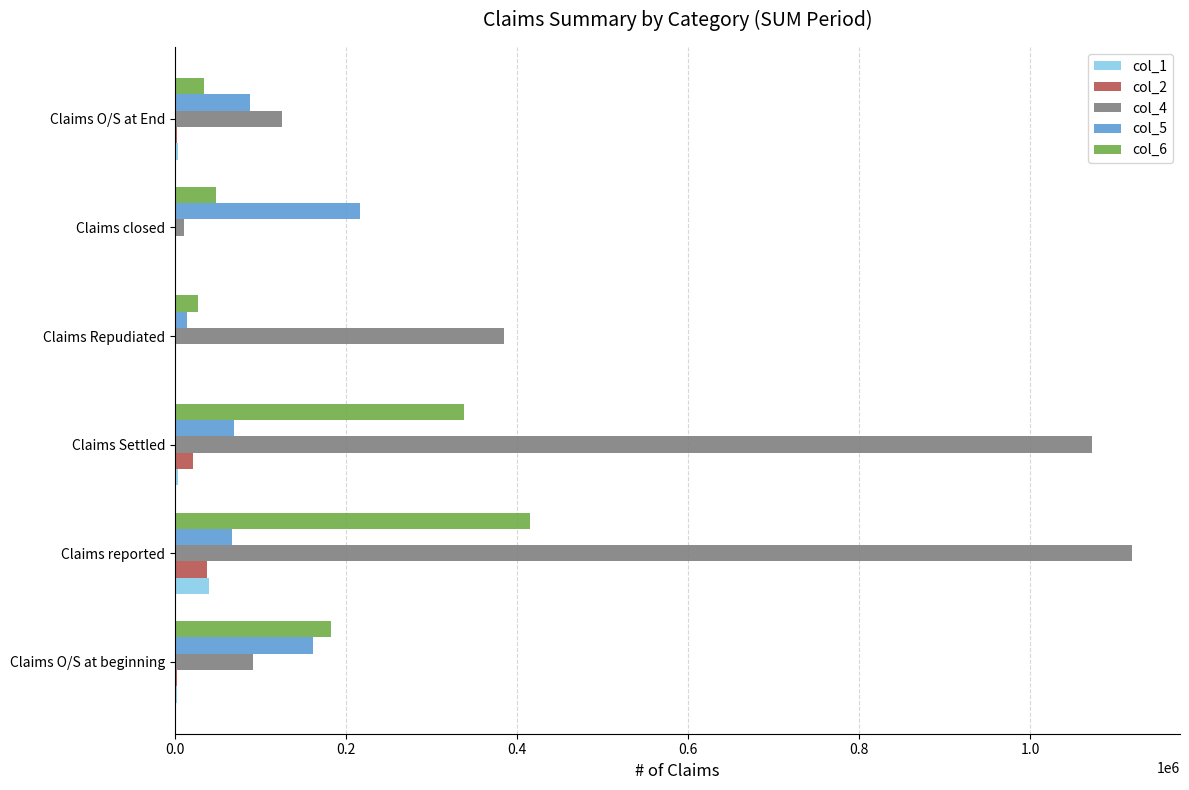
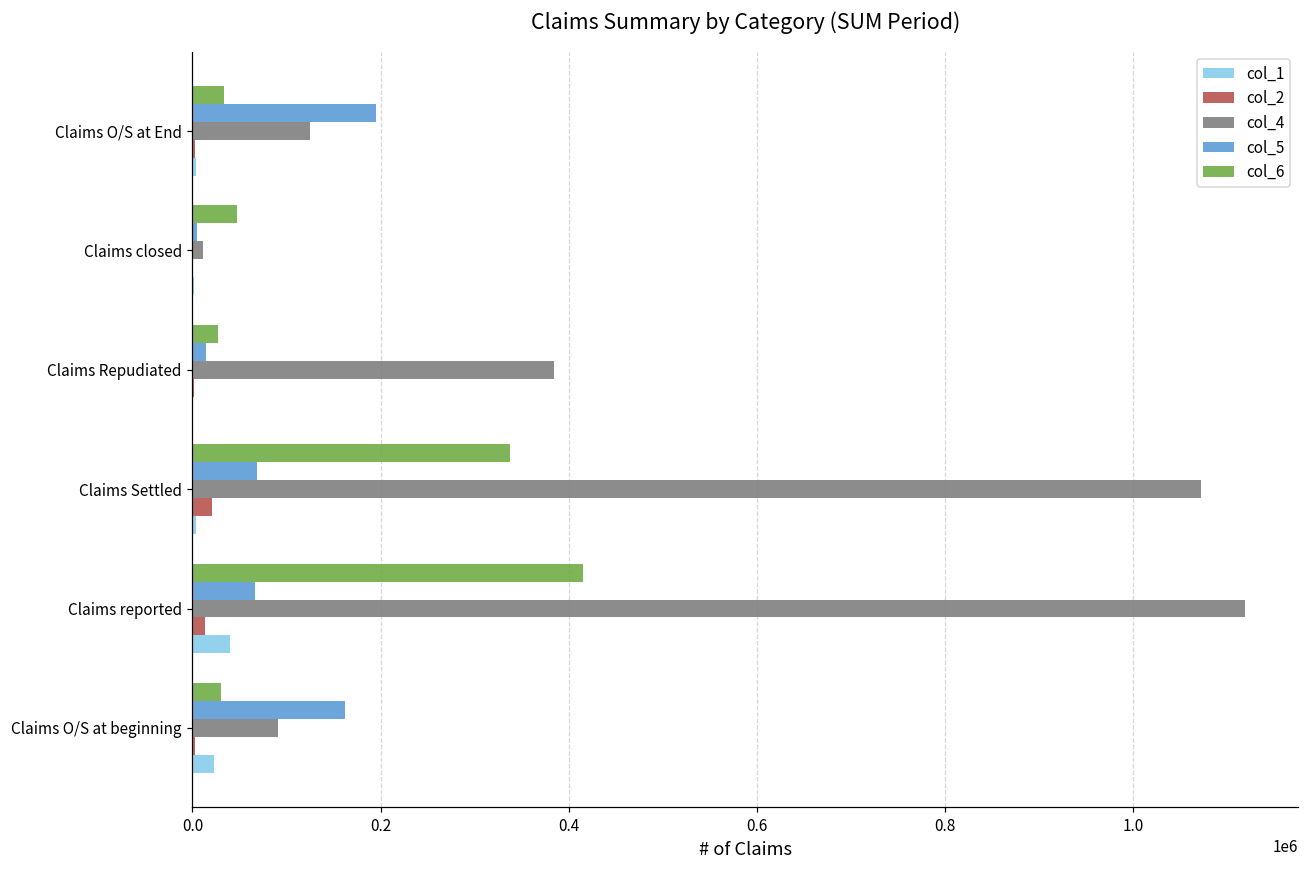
col_5, Claims O/S at End: 90000 -> 200000
col_5, Claims closed: 220000 -> 10000
col_2, Claims reported: 40000 -> 10000
col_6, Claims O/S at beginning: 180000 -> 30000
col_1, Claims O/S at beginning: 0 -> 20000
